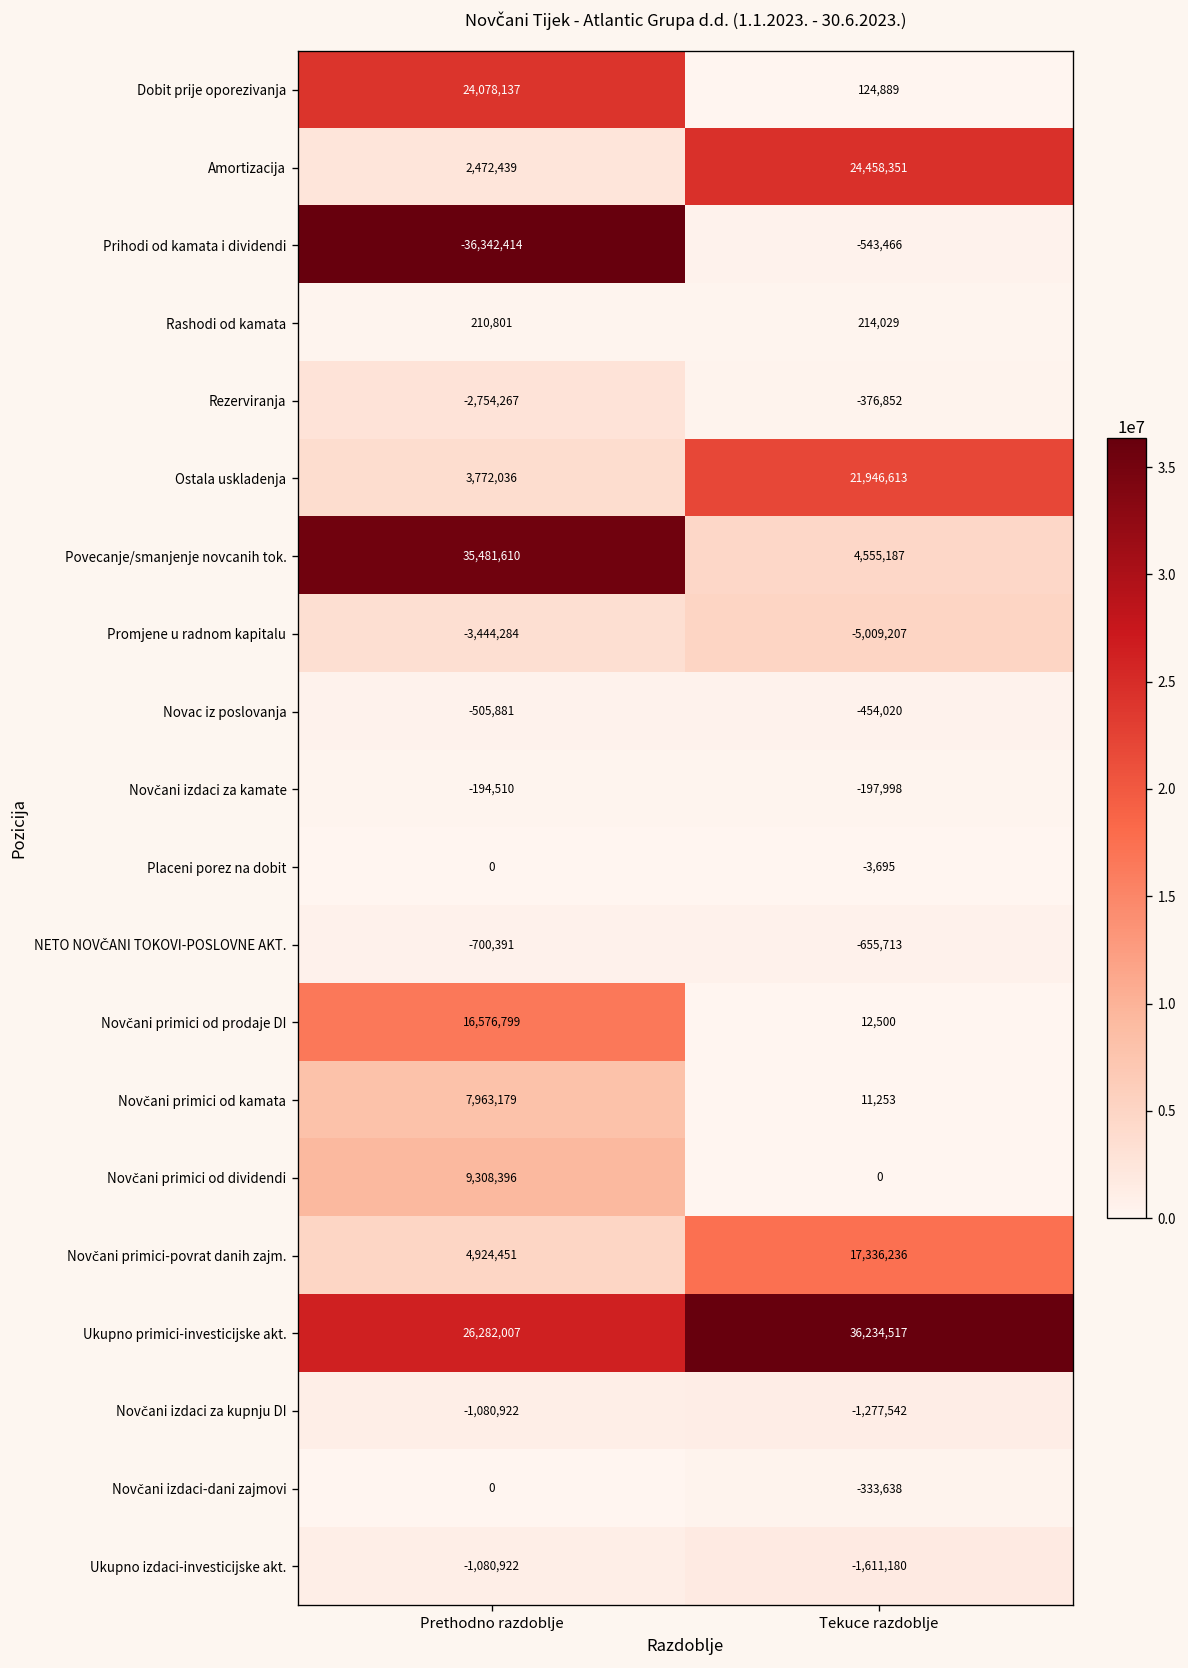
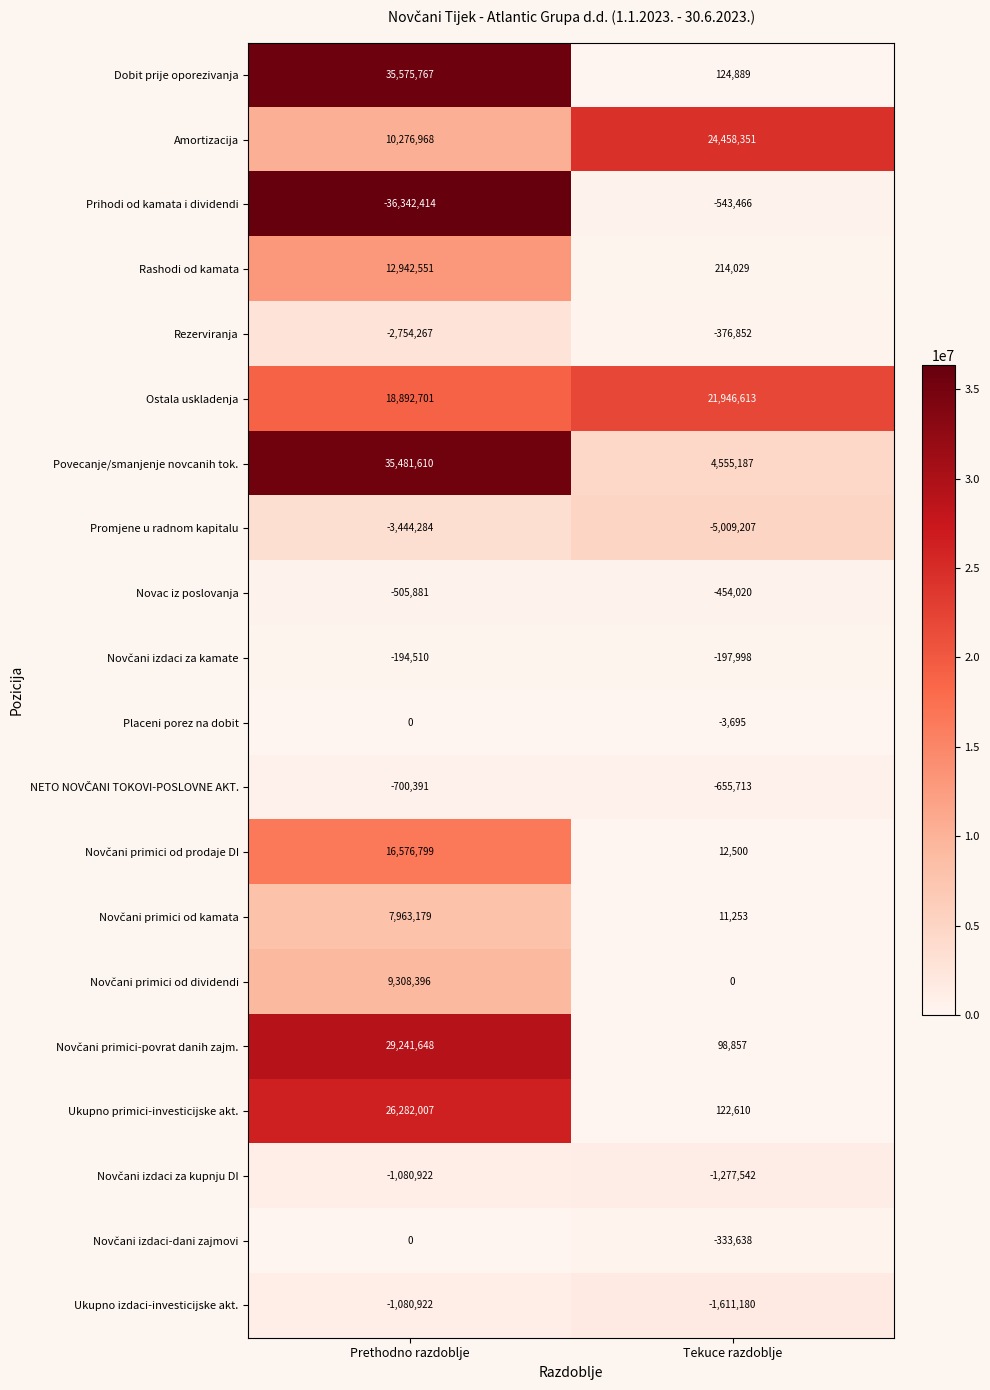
Dobit prije oporezivanja, Prethodno razdoblje: 24,078,137 -> 35,575,767
Amortizacija, Prethodno razdoblje: 2,472,439 -> 10,276,968
Rashodi od kamata, Prethodno razdoblje: 210,801 -> 12,942,551
Ostala uskladenja, Prethodno razdoblje: 3,772,036 -> 18,892,701
Novčani primici-povrat danih zajm., Prethodno razdoblje: 4,924,451 -> 29,241,648
Novčani primici-povrat danih zajm., Tekuce razdoblje: 17,336,236 -> 98,857
Ukupno primici-investicijske akt., Tekuce razdoblje: 36,234,517 -> 122,610
